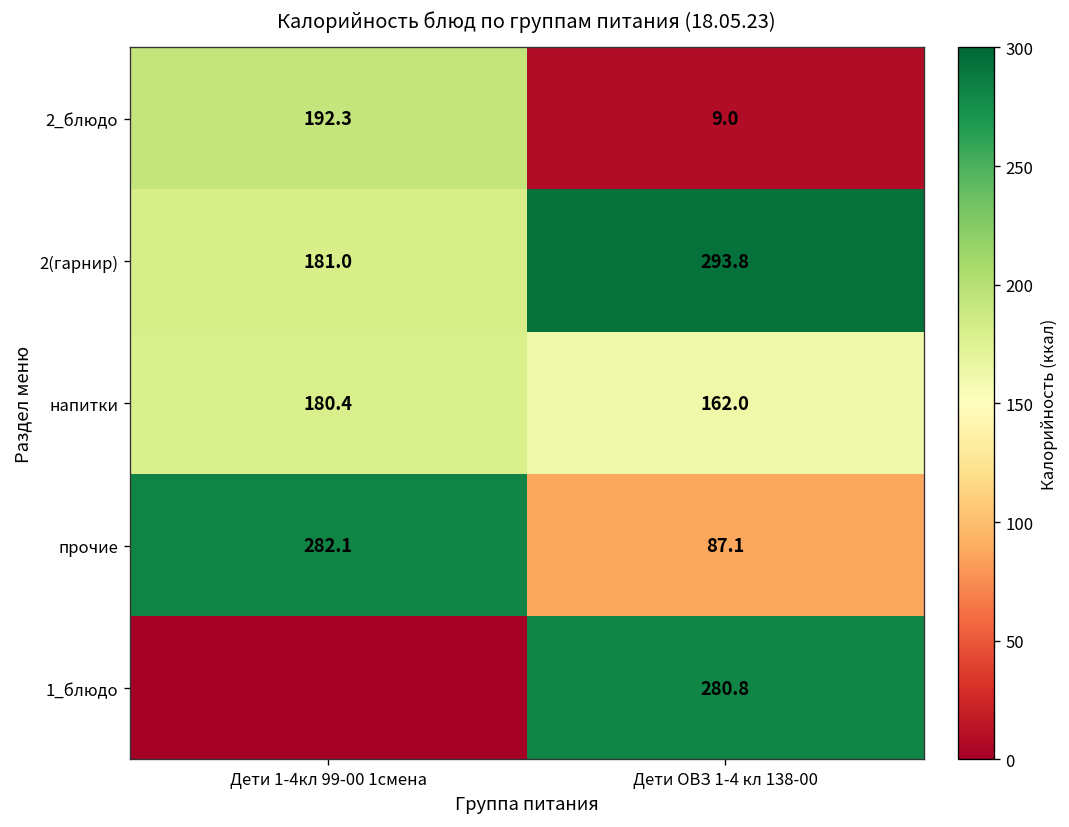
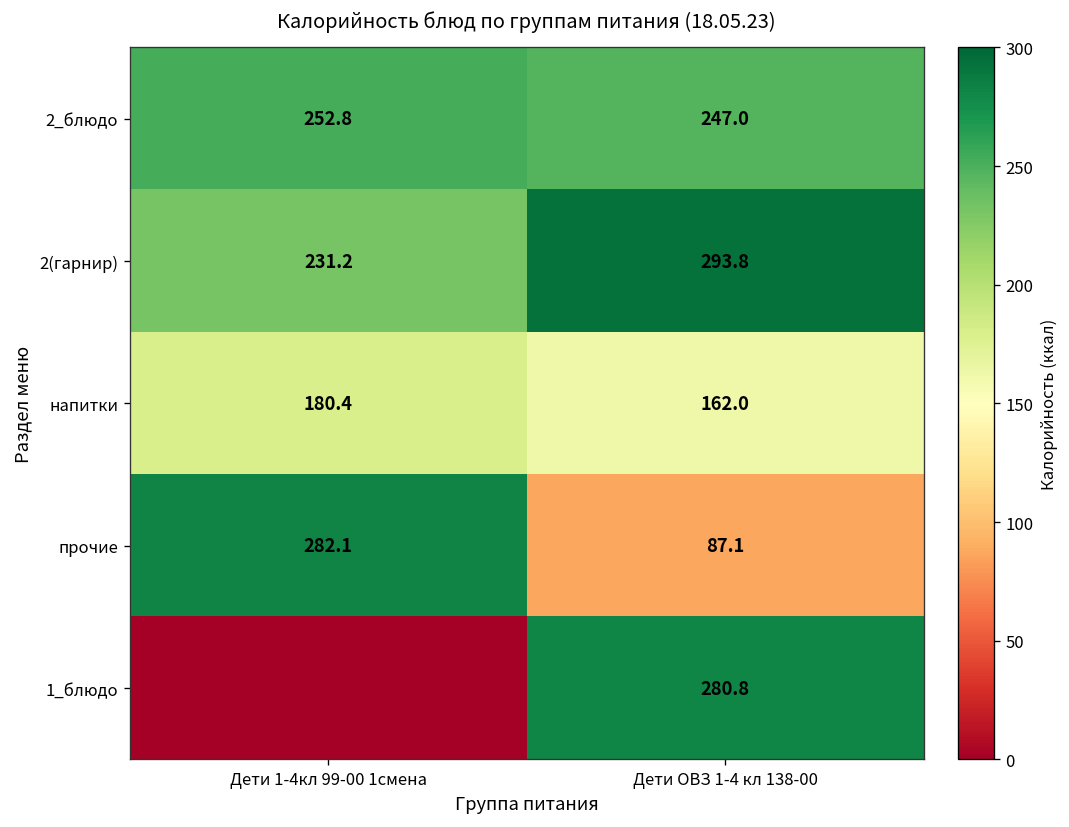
2_блюдо, Дети 1-4кл 99-00 1смена: 192.3 -> 252.8
2_блюдо, Дети ОВЗ 1-4 кл 138-00: 9.0 -> 247.0
2(гарнир), Дети 1-4кл 99-00 1смена: 181.0 -> 231.2
